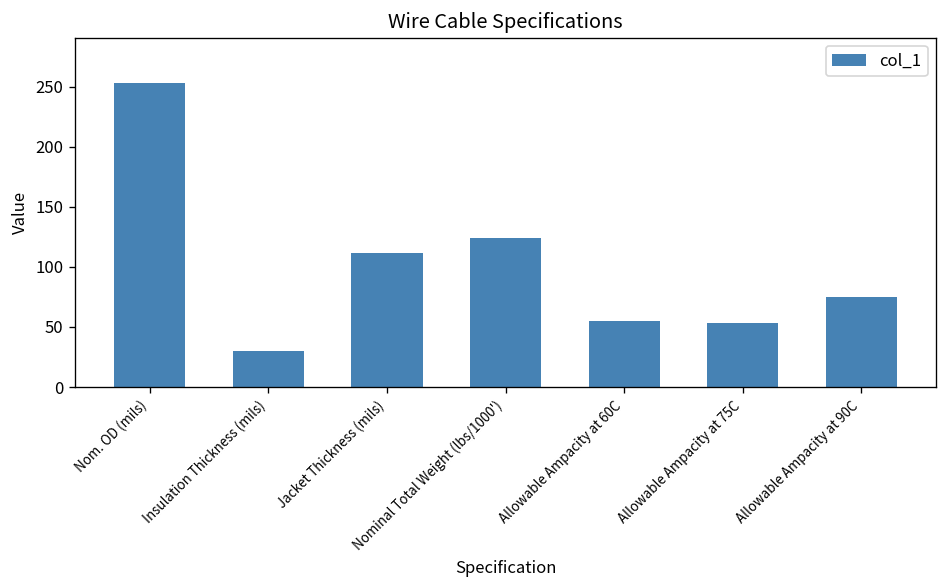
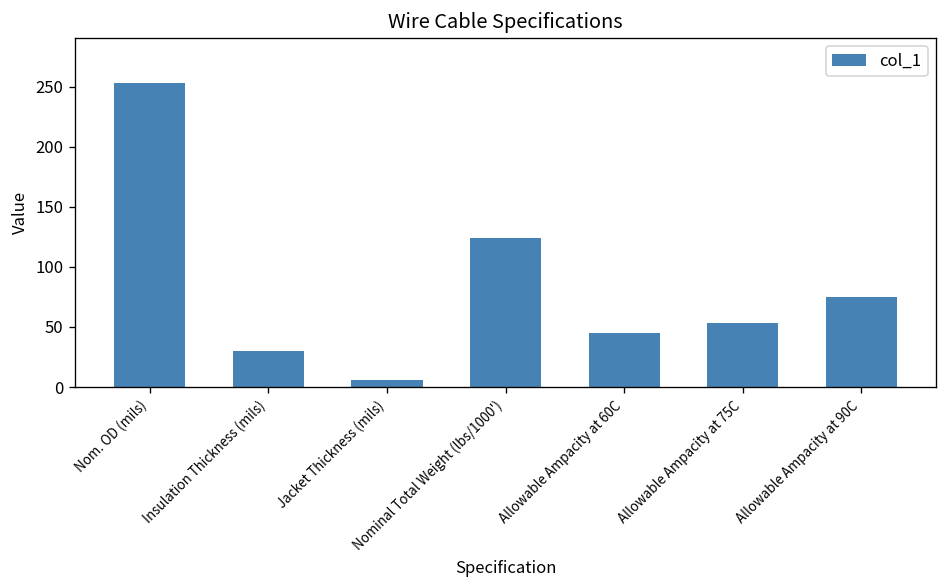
Jacket Thickness (mils): 112 -> 6
Allowable Ampacity at 60C: 55 -> 45
